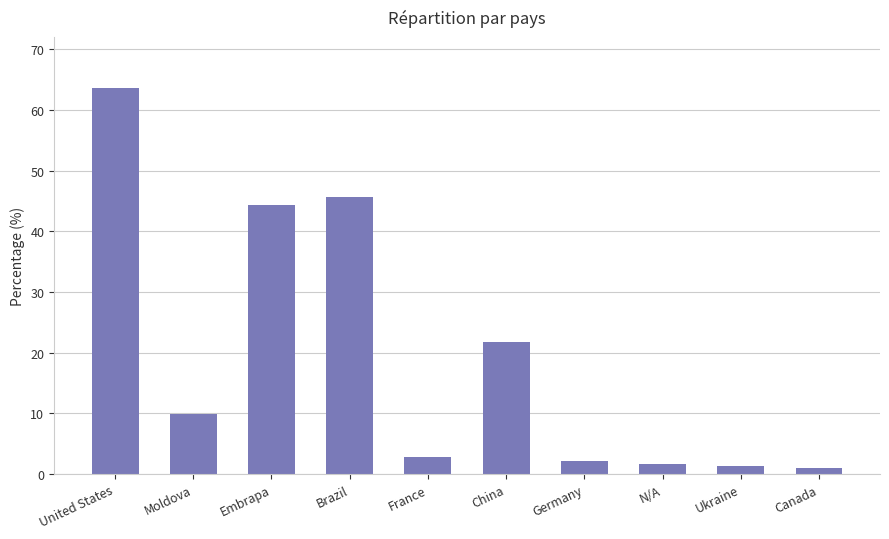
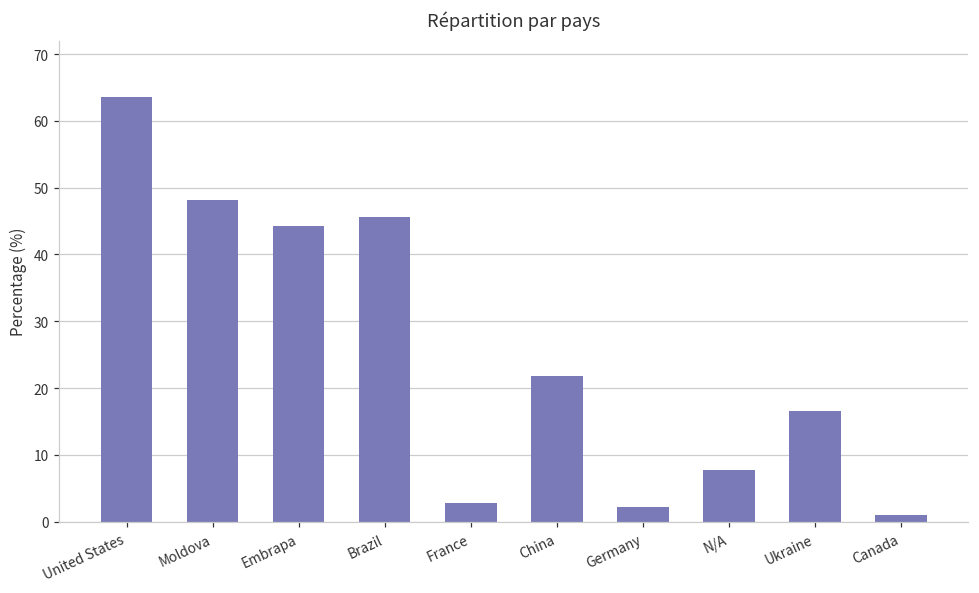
Moldova: 10 -> 48
N/A: 2 -> 8
Ukraine: 1 -> 17
